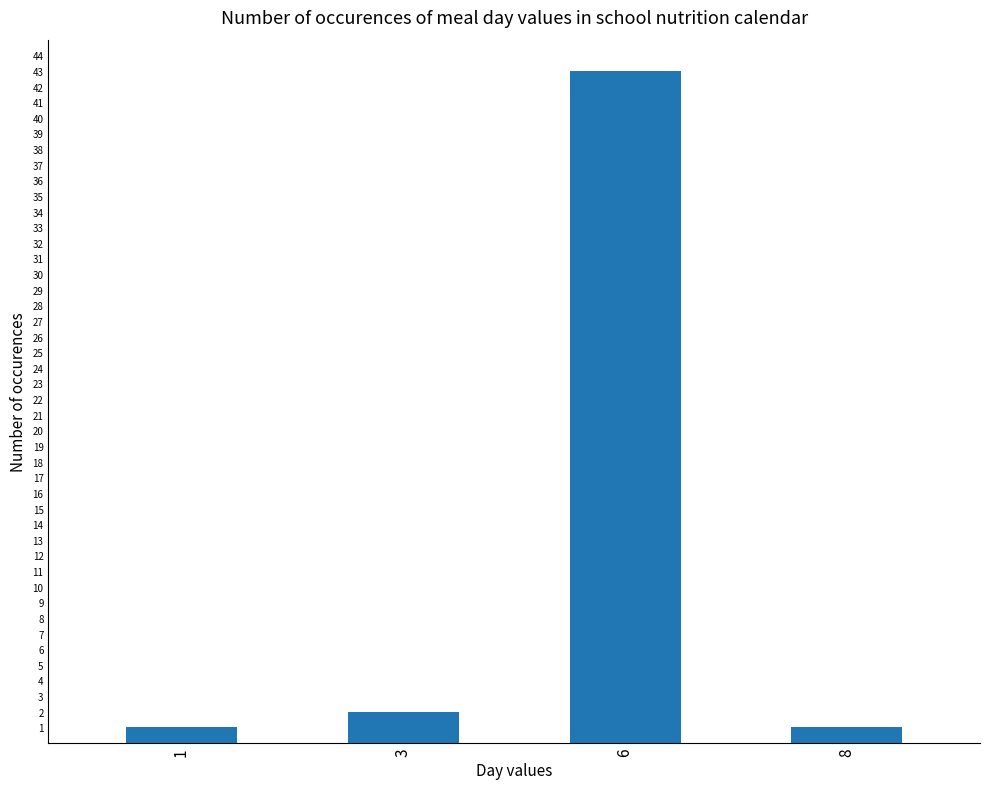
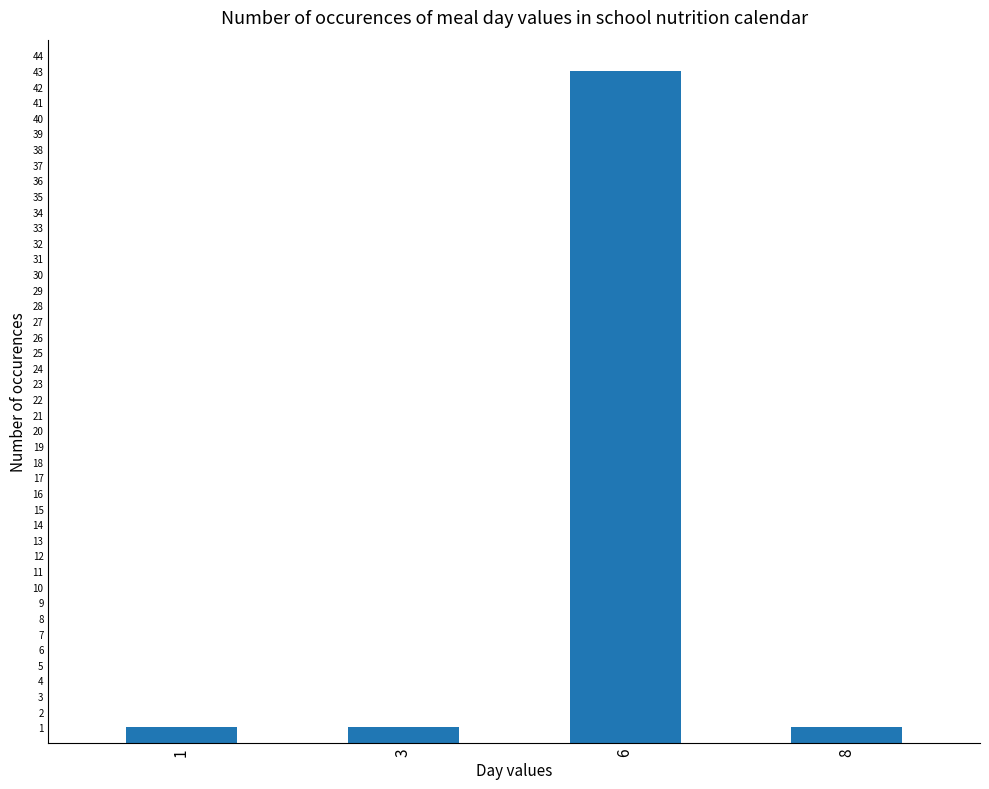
3: 2 -> 1
